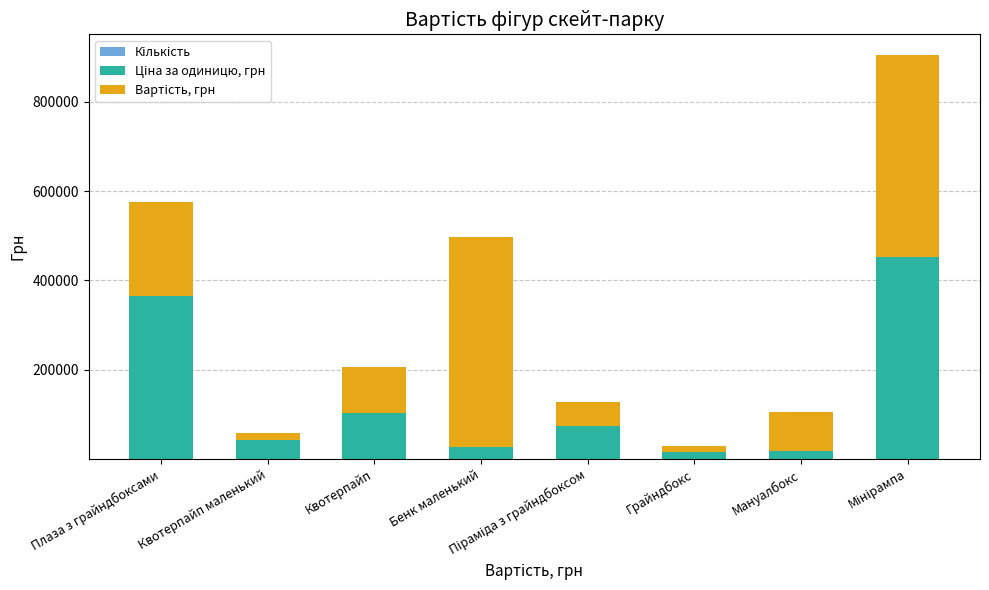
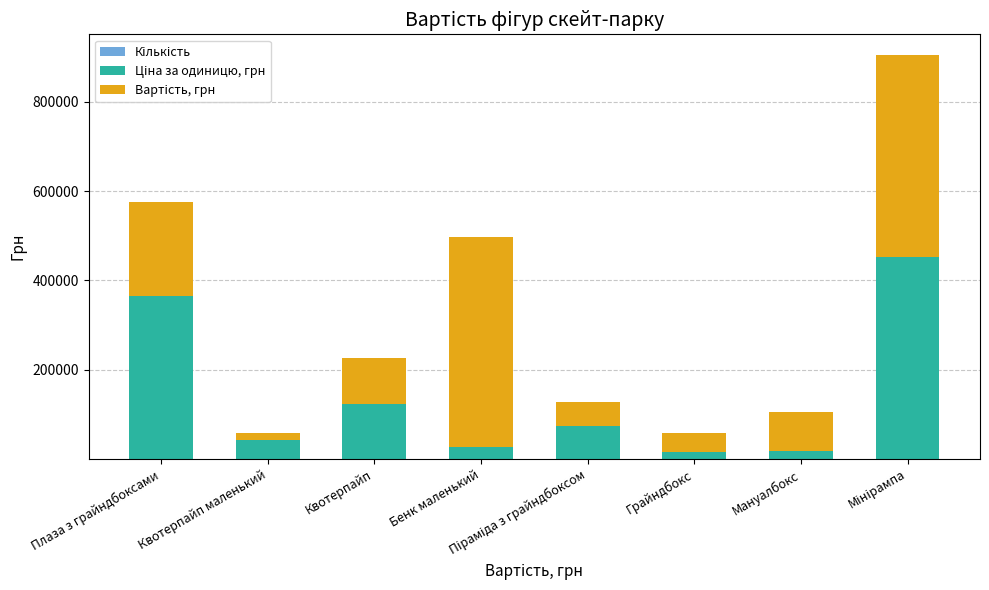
Ціна за одиницю, грн, Квотерпайп: 100000 -> 120000
Вартість, грн, Грайндбокс: 10000 -> 40000
